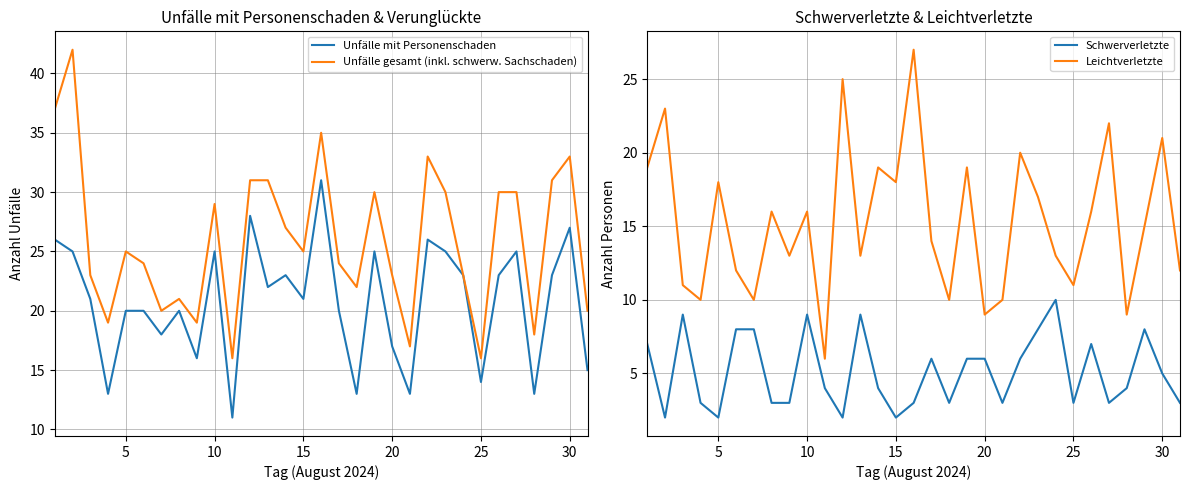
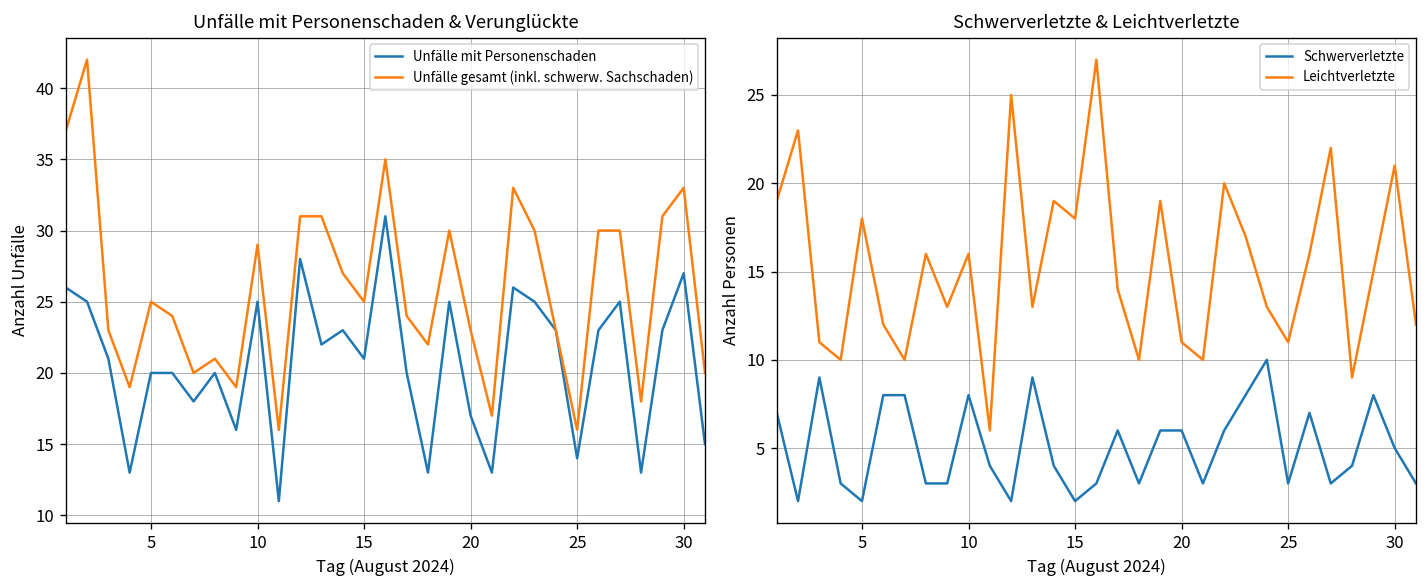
Schwerverletzte & Leichtverletzte, Schwerverletzte, 10: 9 -> 8
Schwerverletzte & Leichtverletzte, Leichtverletzte, 20: 9 -> 11
